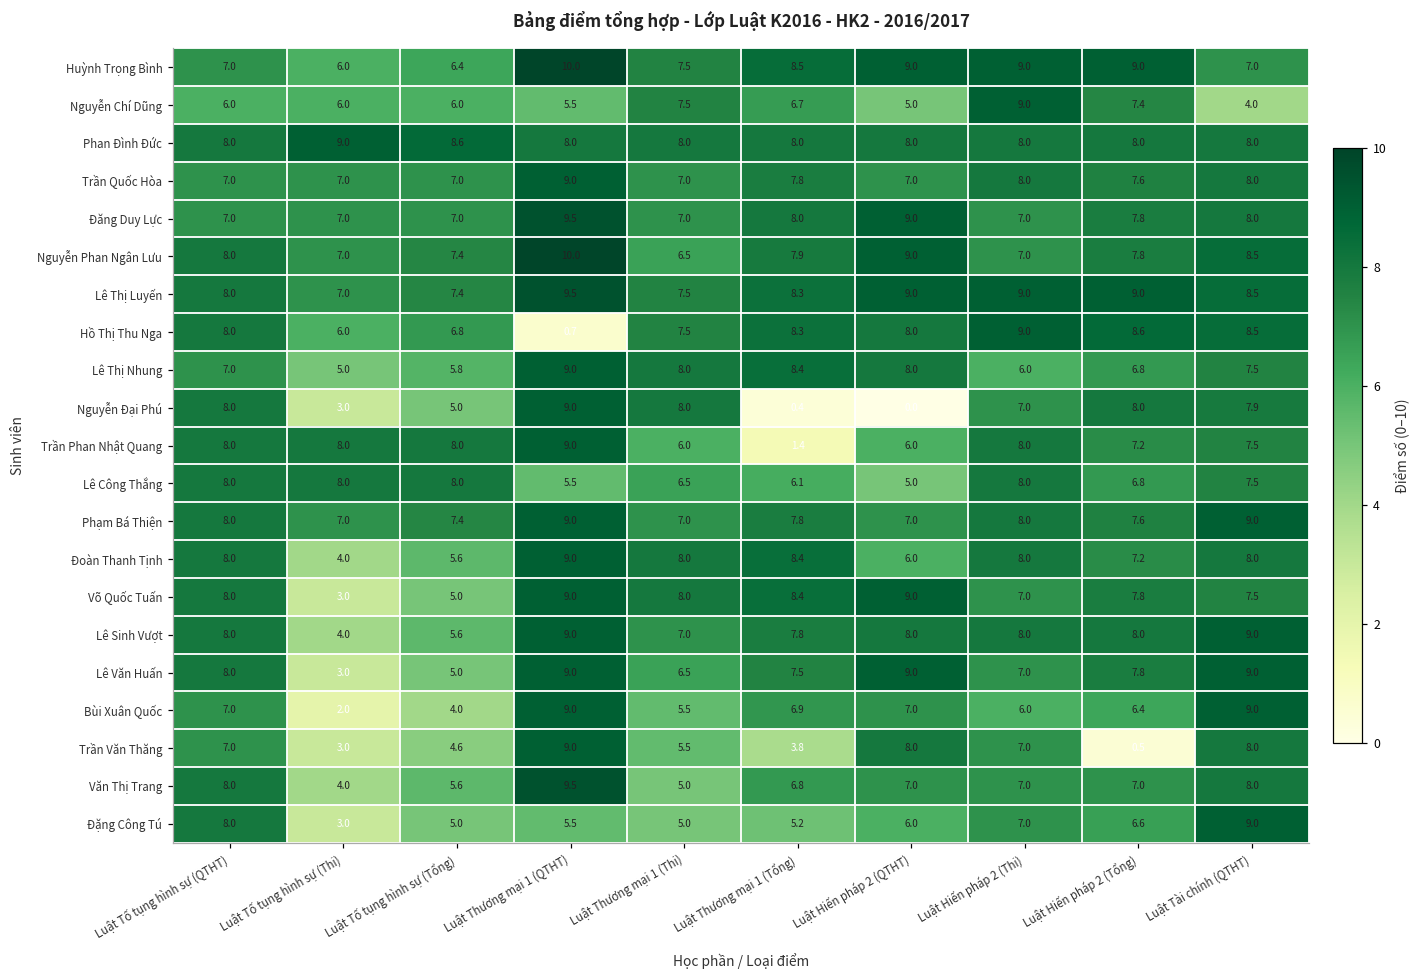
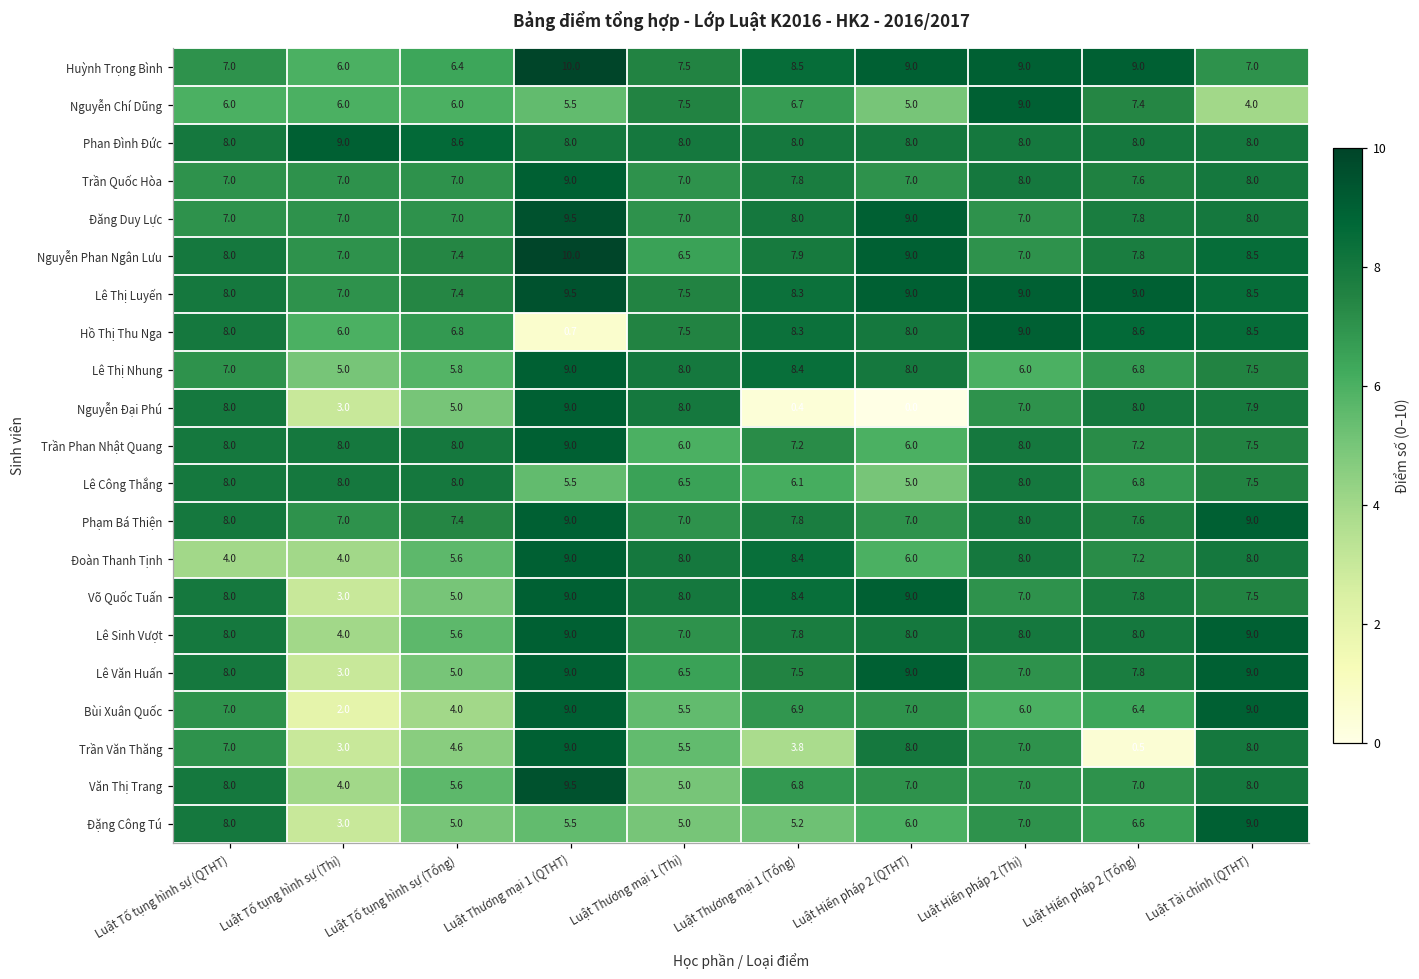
Trần Phan Nhật Quang, Luật Thương mại 1 (Tổng): 1.4 -> 7.2
Đoàn Thanh Tịnh, Luật Tố tụng hình sự (QTHT): 8.0 -> 4.0
